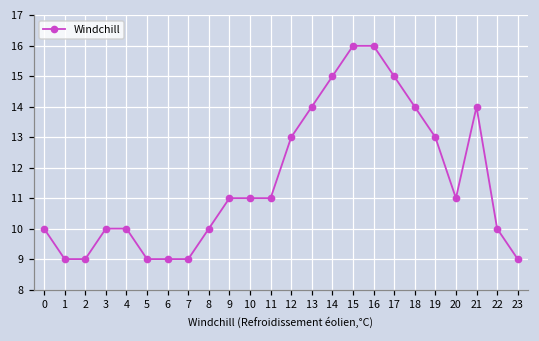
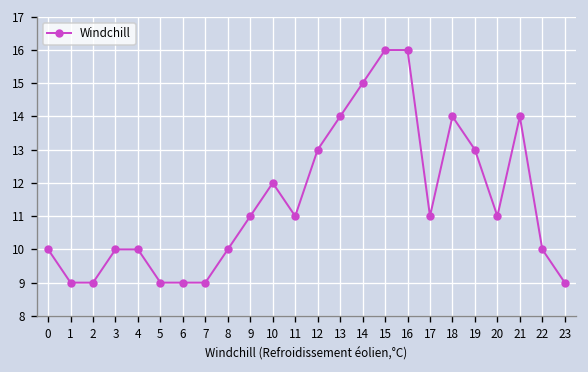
10: 11 -> 12
17: 15 -> 11
